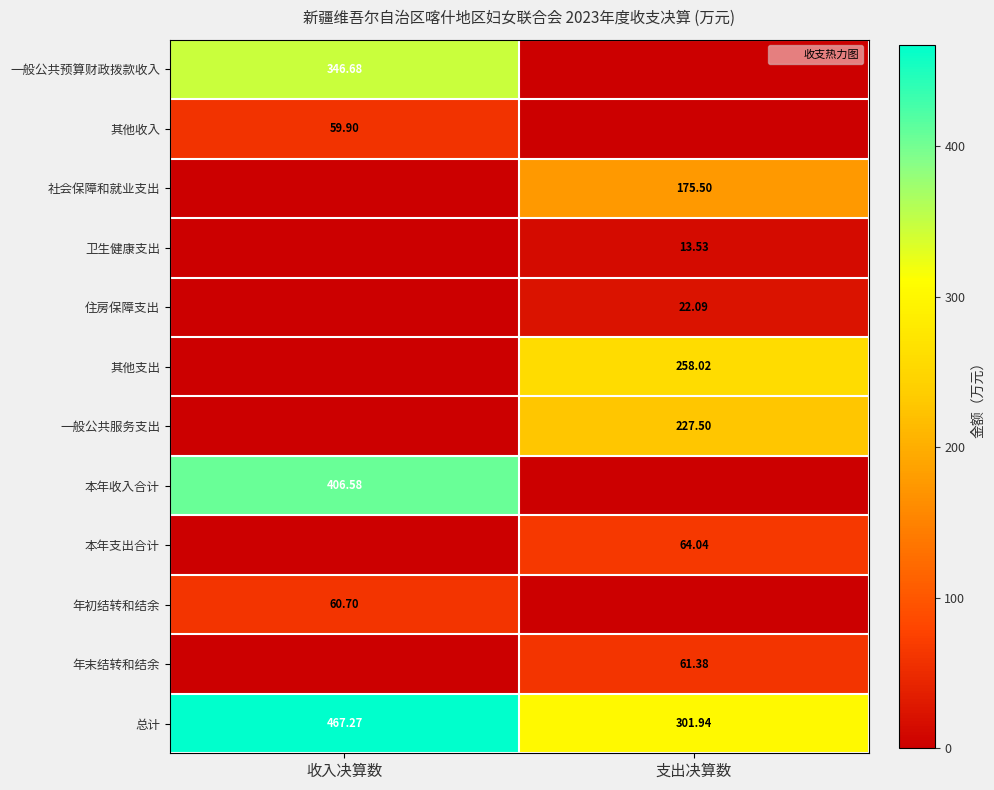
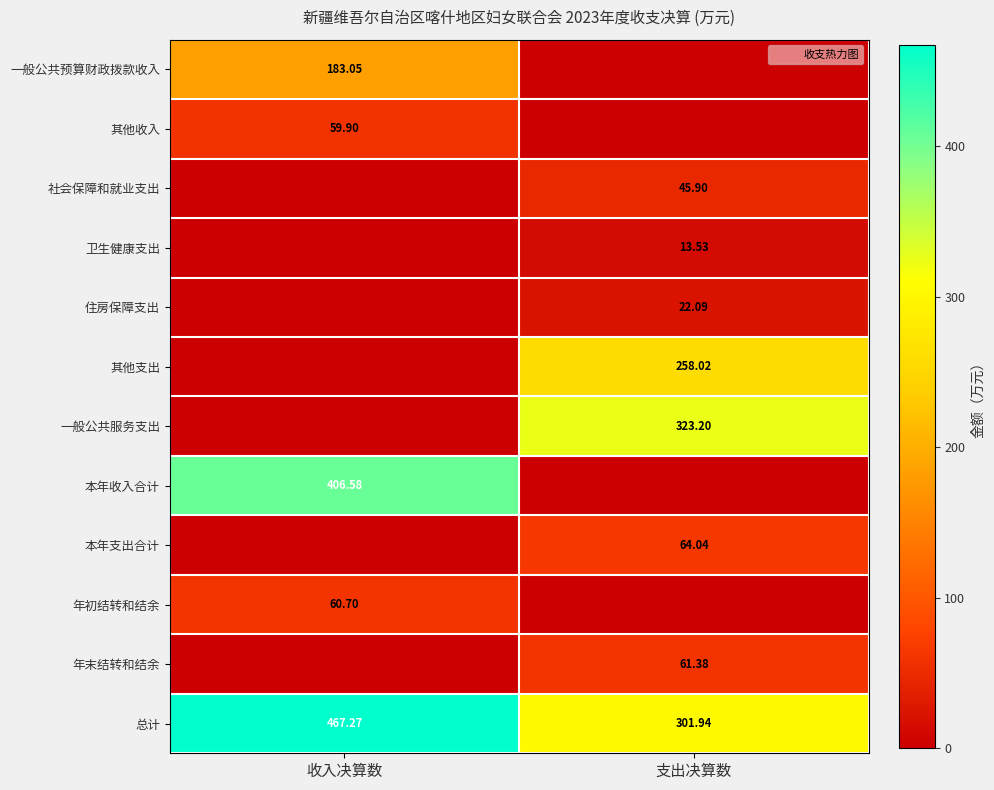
一般公共预算财政拨款收入, 收入决算数: 346.68 -> 183.05
社会保障和就业支出, 支出决算数: 175.50 -> 45.90
一般公共服务支出, 支出决算数: 227.50 -> 323.20
